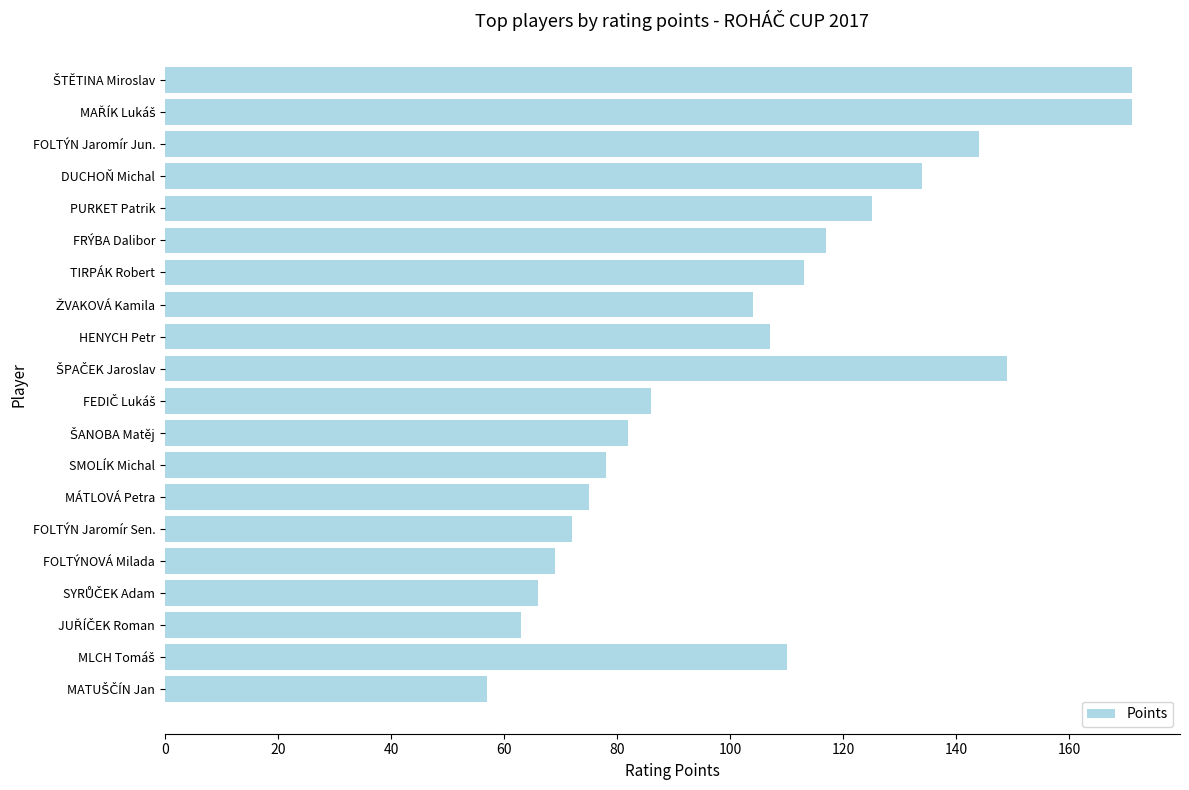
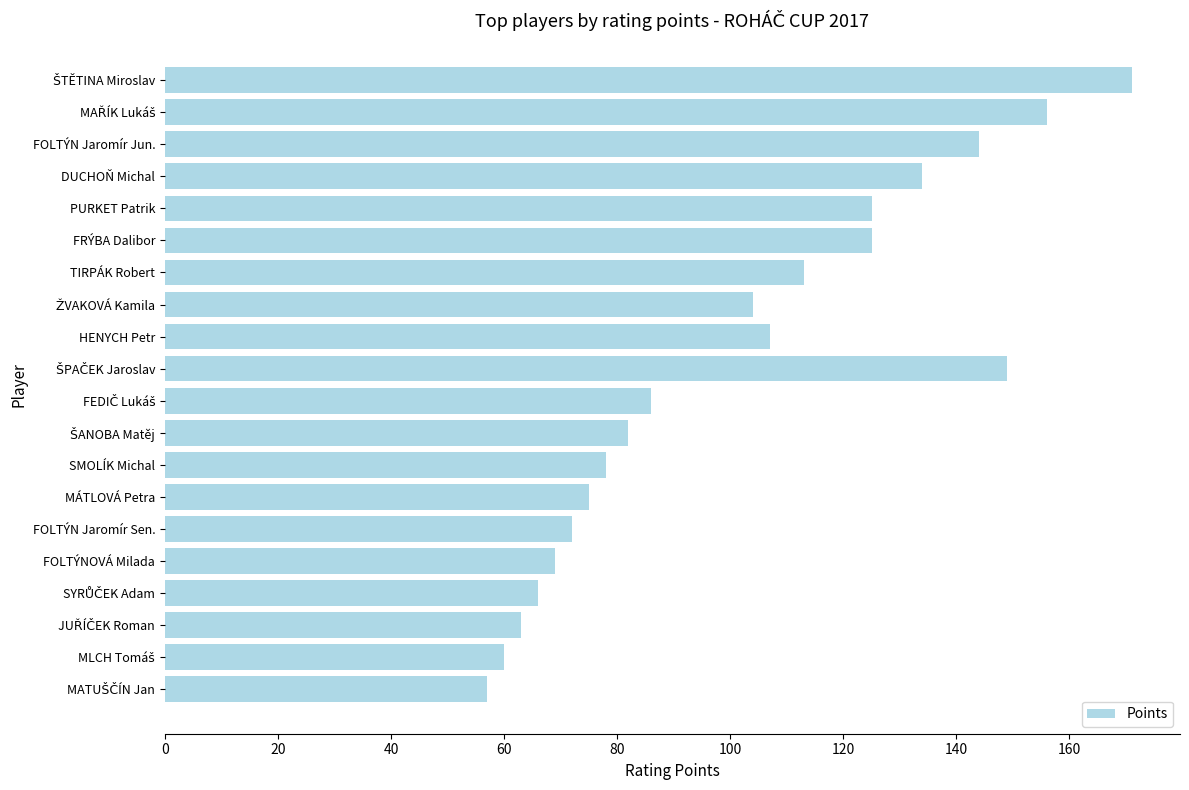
MAŘÍK Lukáš: 171 -> 156
FRÝBA Dalibor: 117 -> 125
MLCH Tomáš: 110 -> 60
